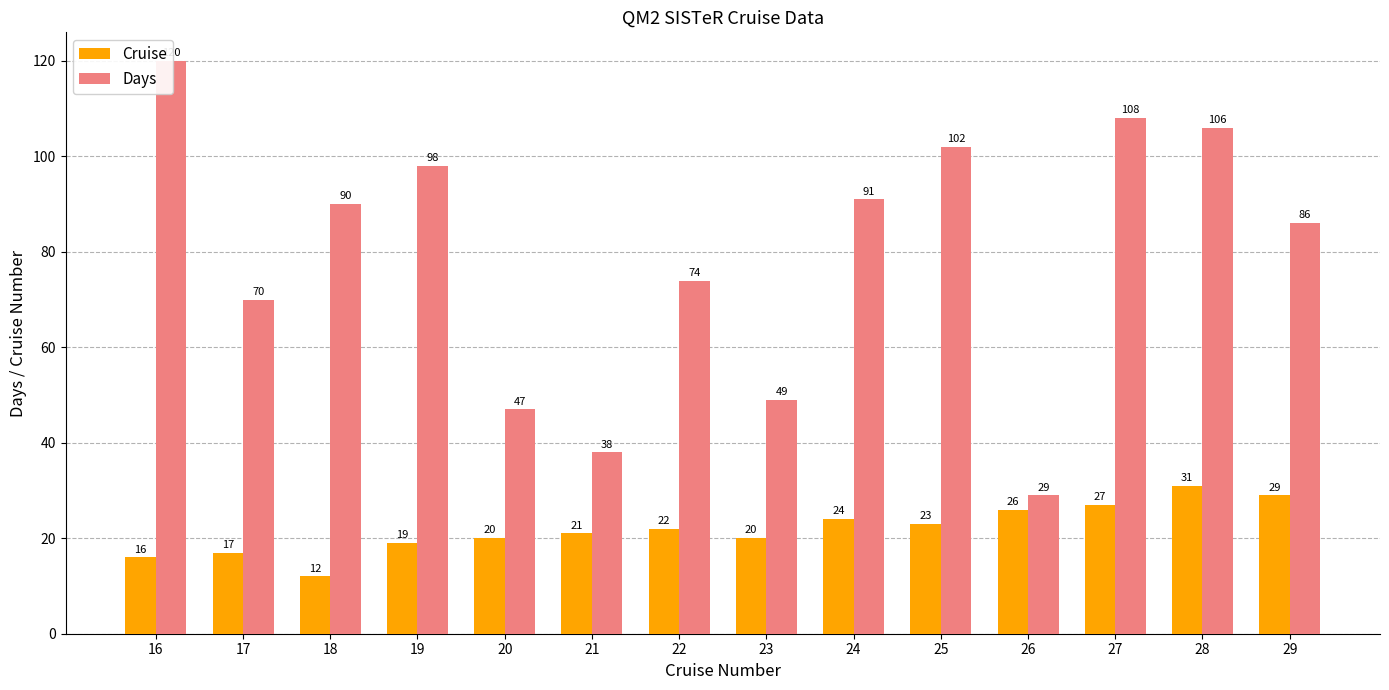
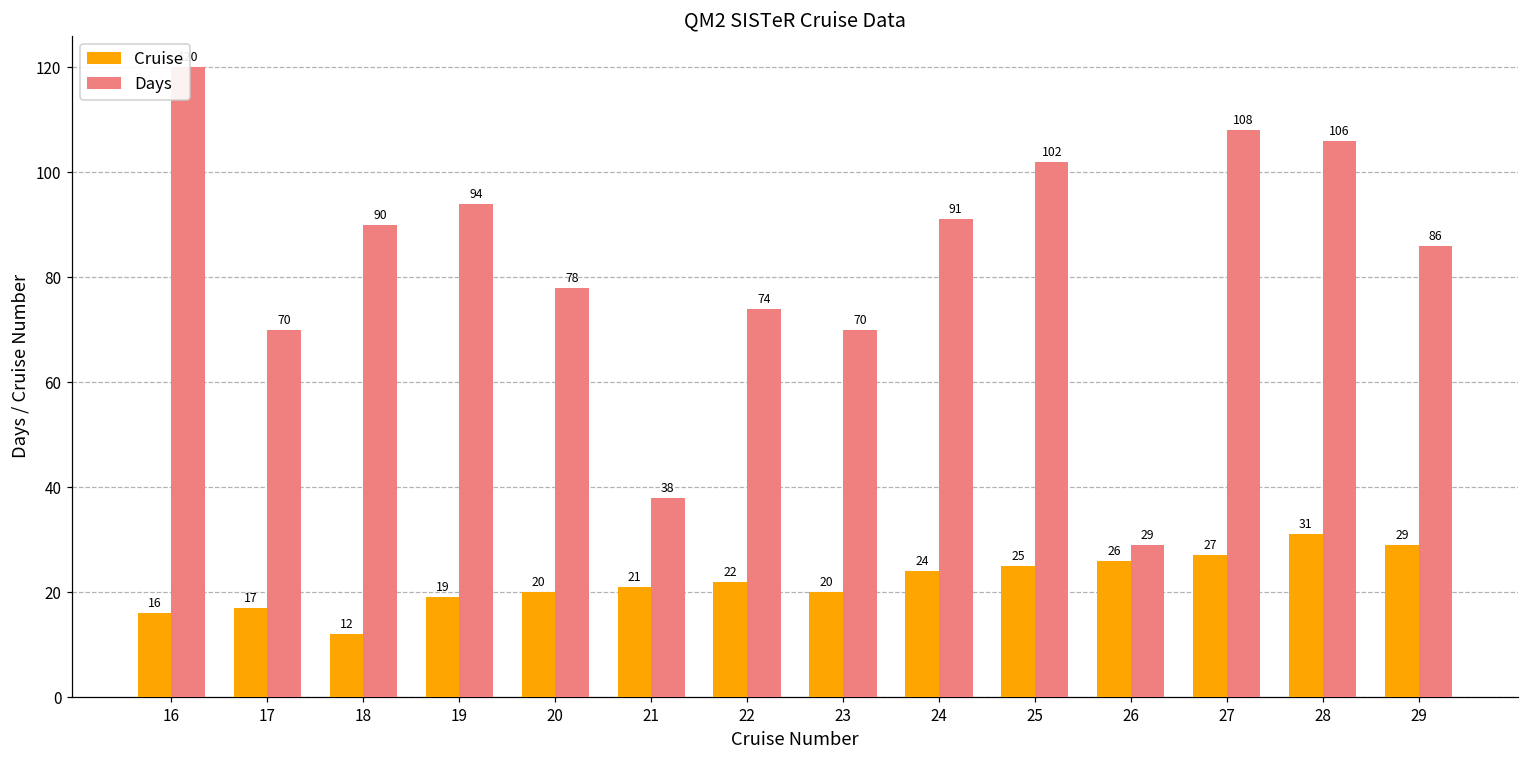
Days, 19: 98 -> 94
Days, 20: 47 -> 78
Days, 23: 49 -> 70
Cruise, 25: 23 -> 25
